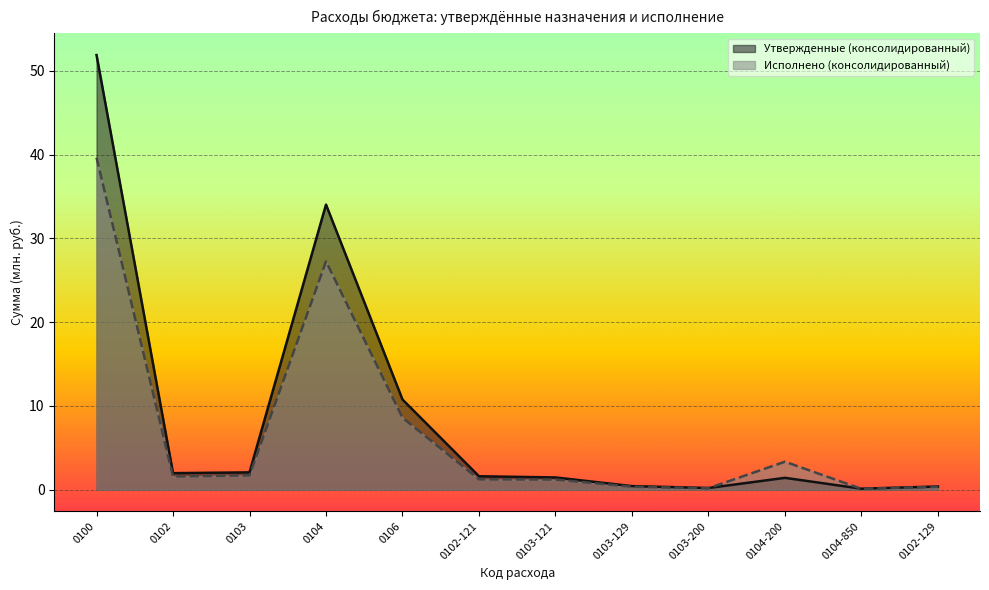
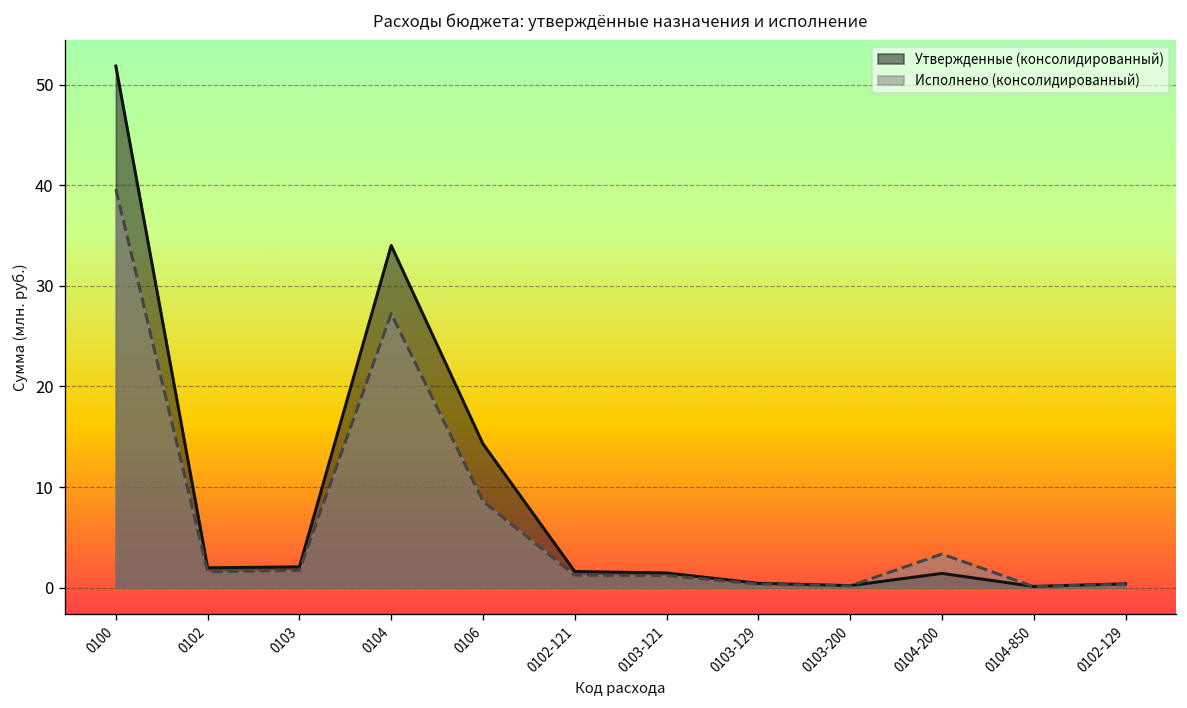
Утвержденные (консолидированный), 0106: 11 -> 14
